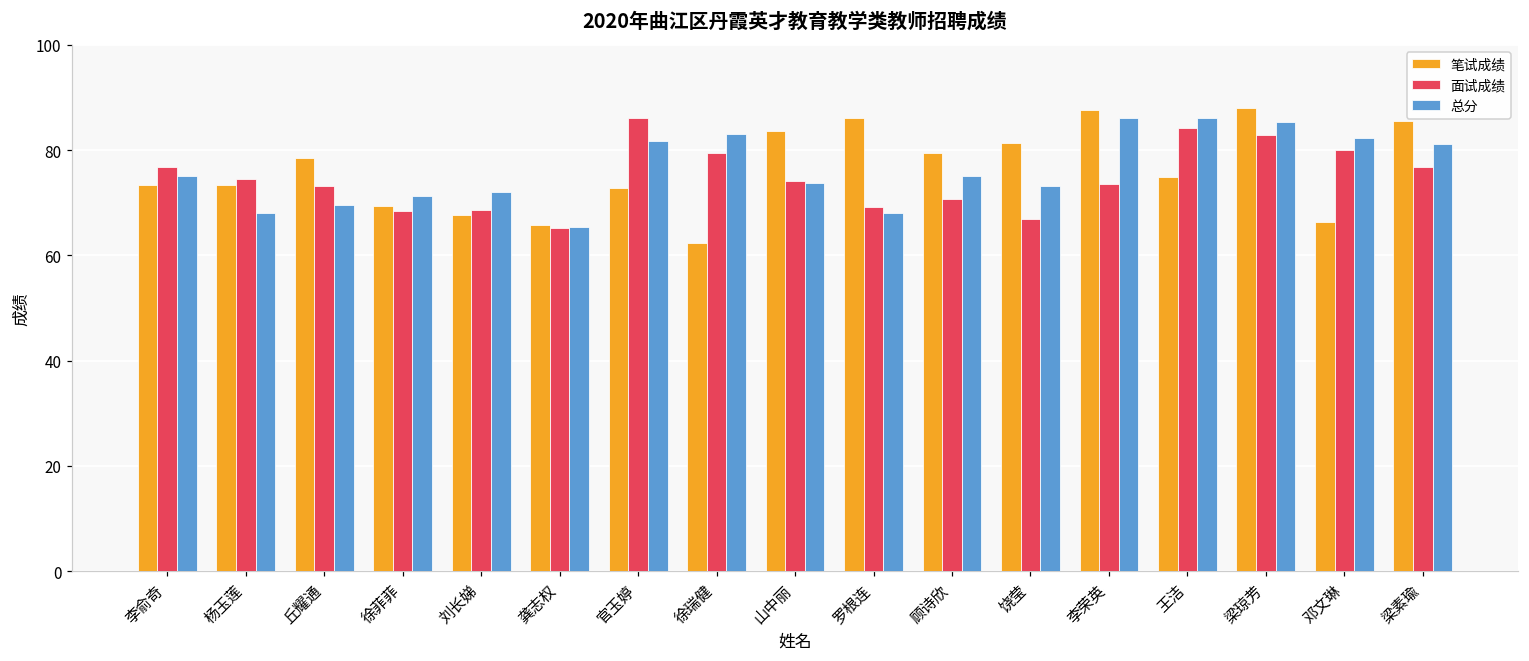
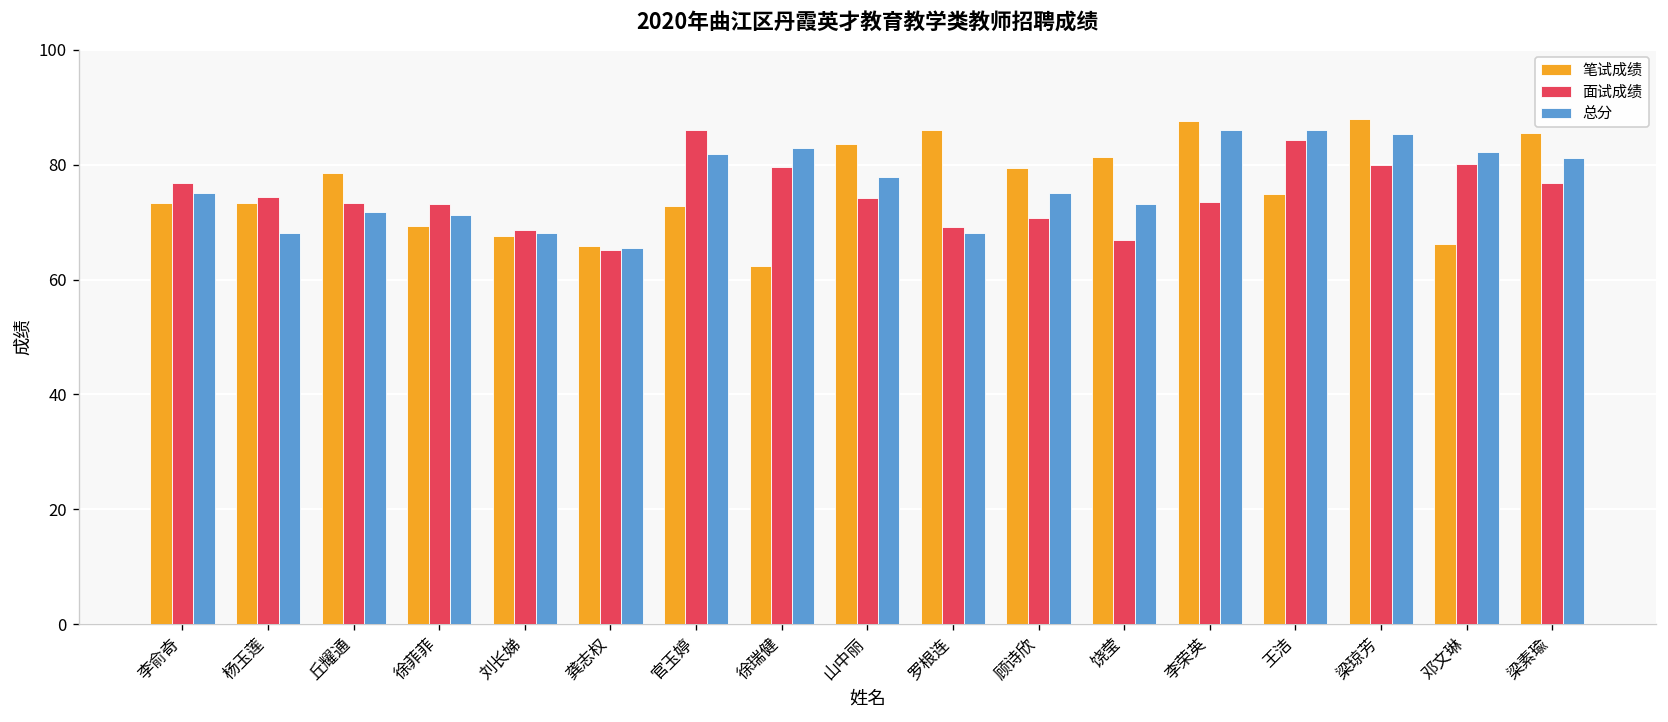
总分, 丘耀通: 70 -> 72
面试成绩, 徐菲菲: 69 -> 73
总分, 刘长娣: 72 -> 68
总分, 山中丽: 74 -> 78
面试成绩, 梁琼芳: 83 -> 80
